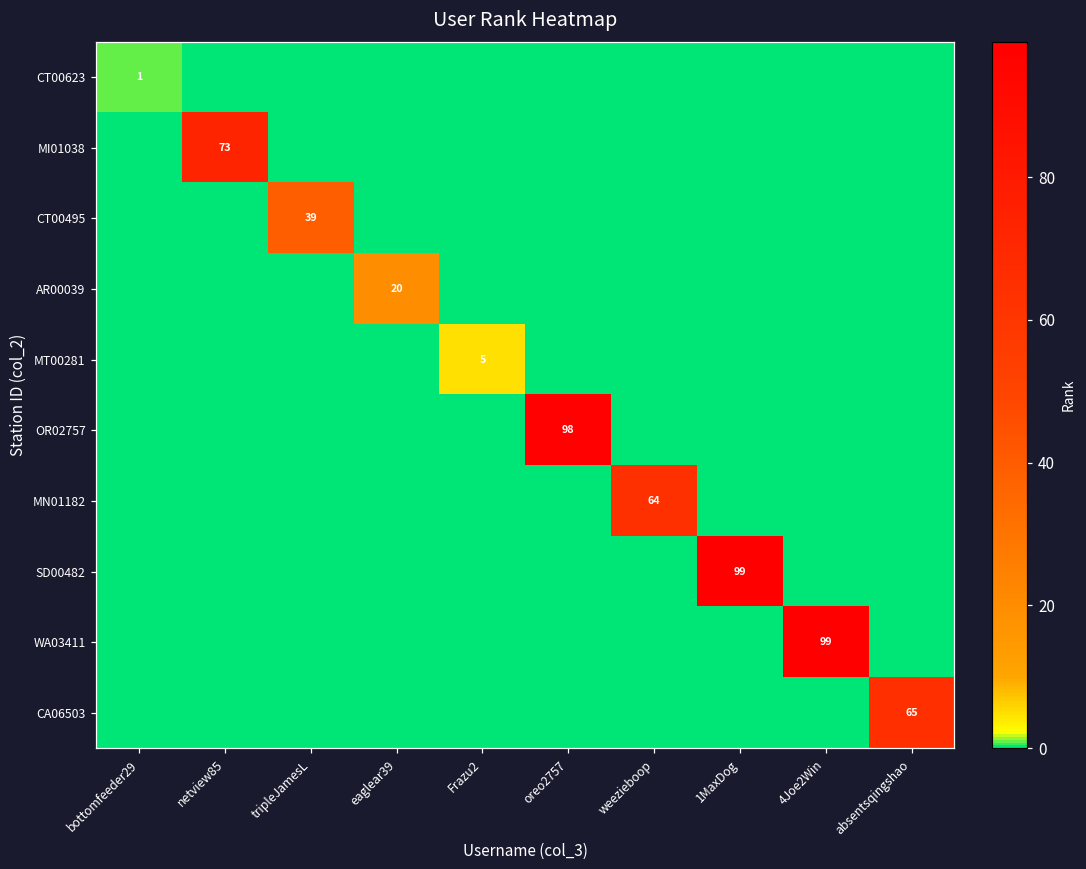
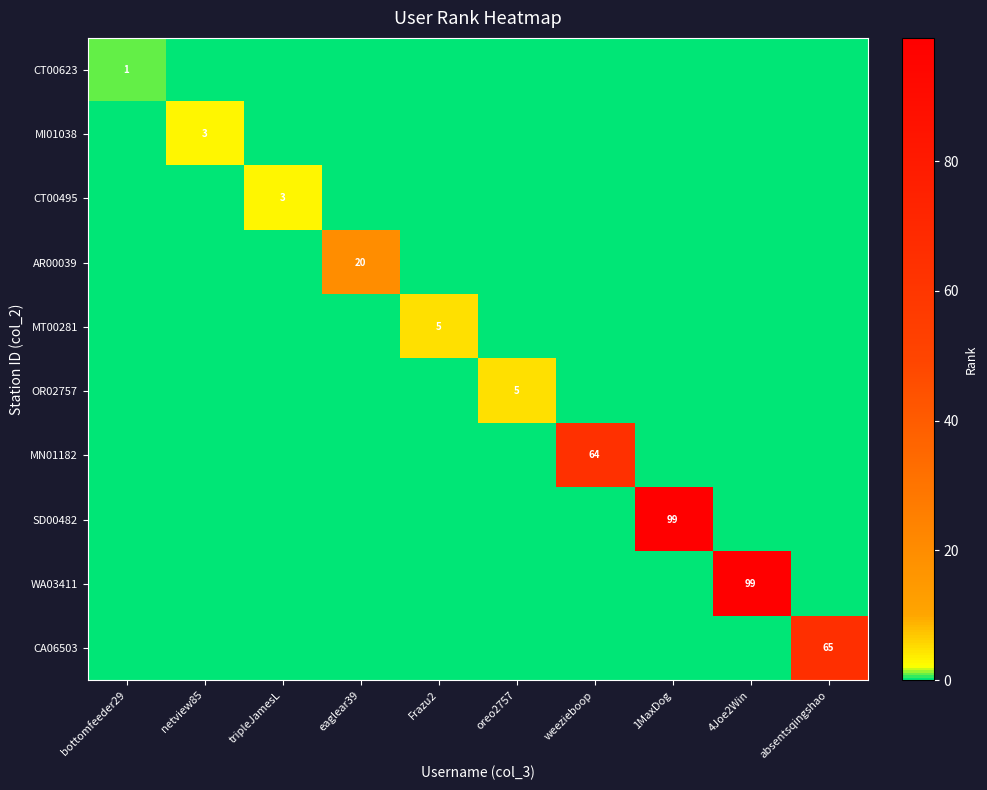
MI01038, netview85: 73 -> 3
CT00495, tripleJamesL: 39 -> 3
OR02757, oreo2757: 98 -> 5
